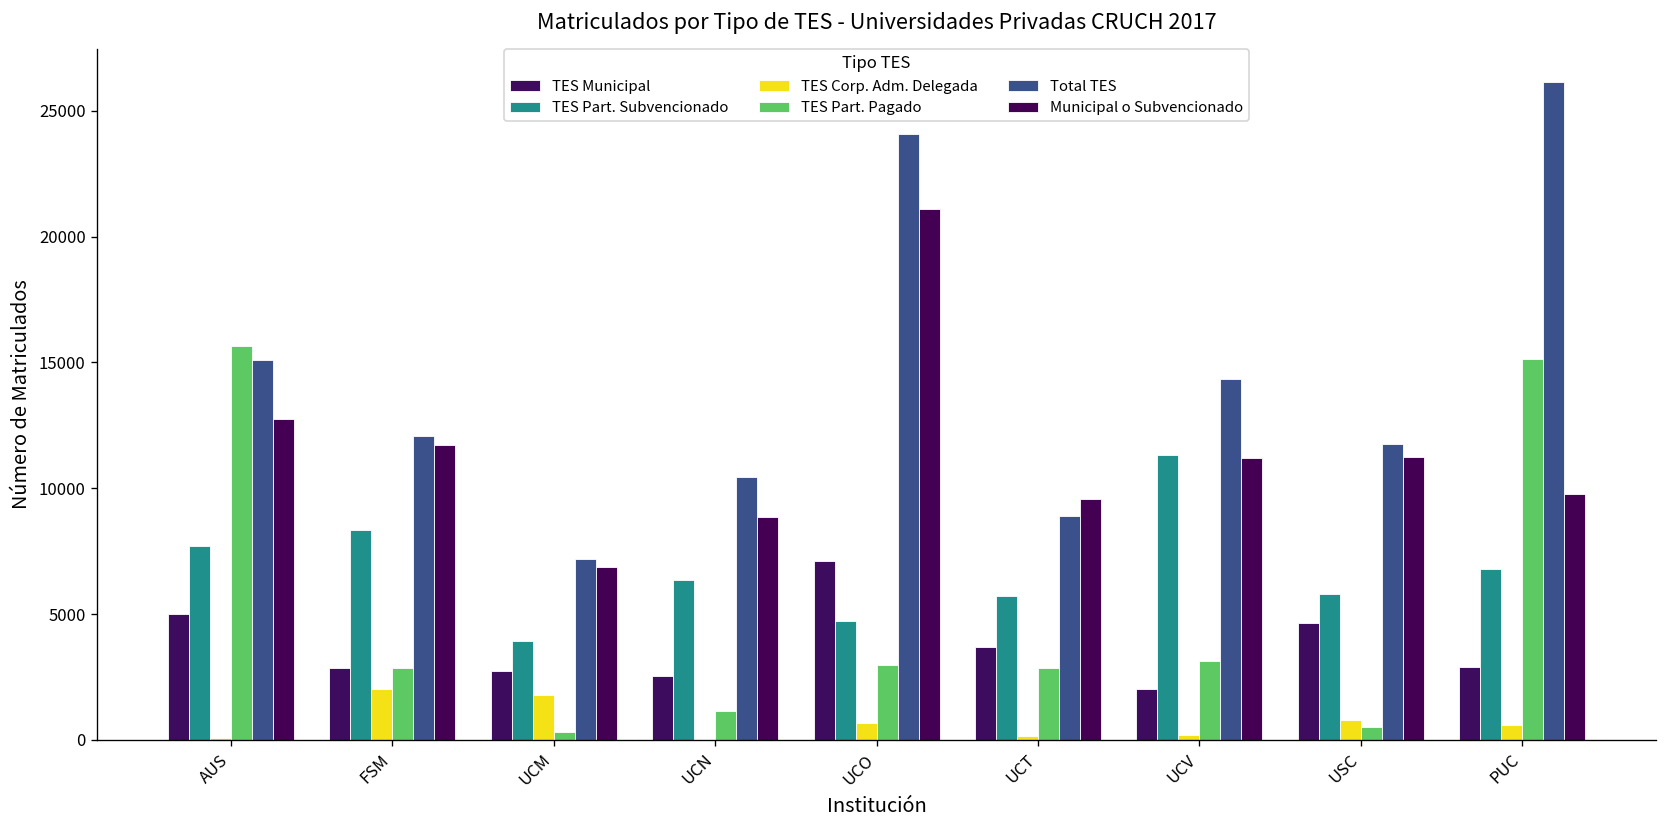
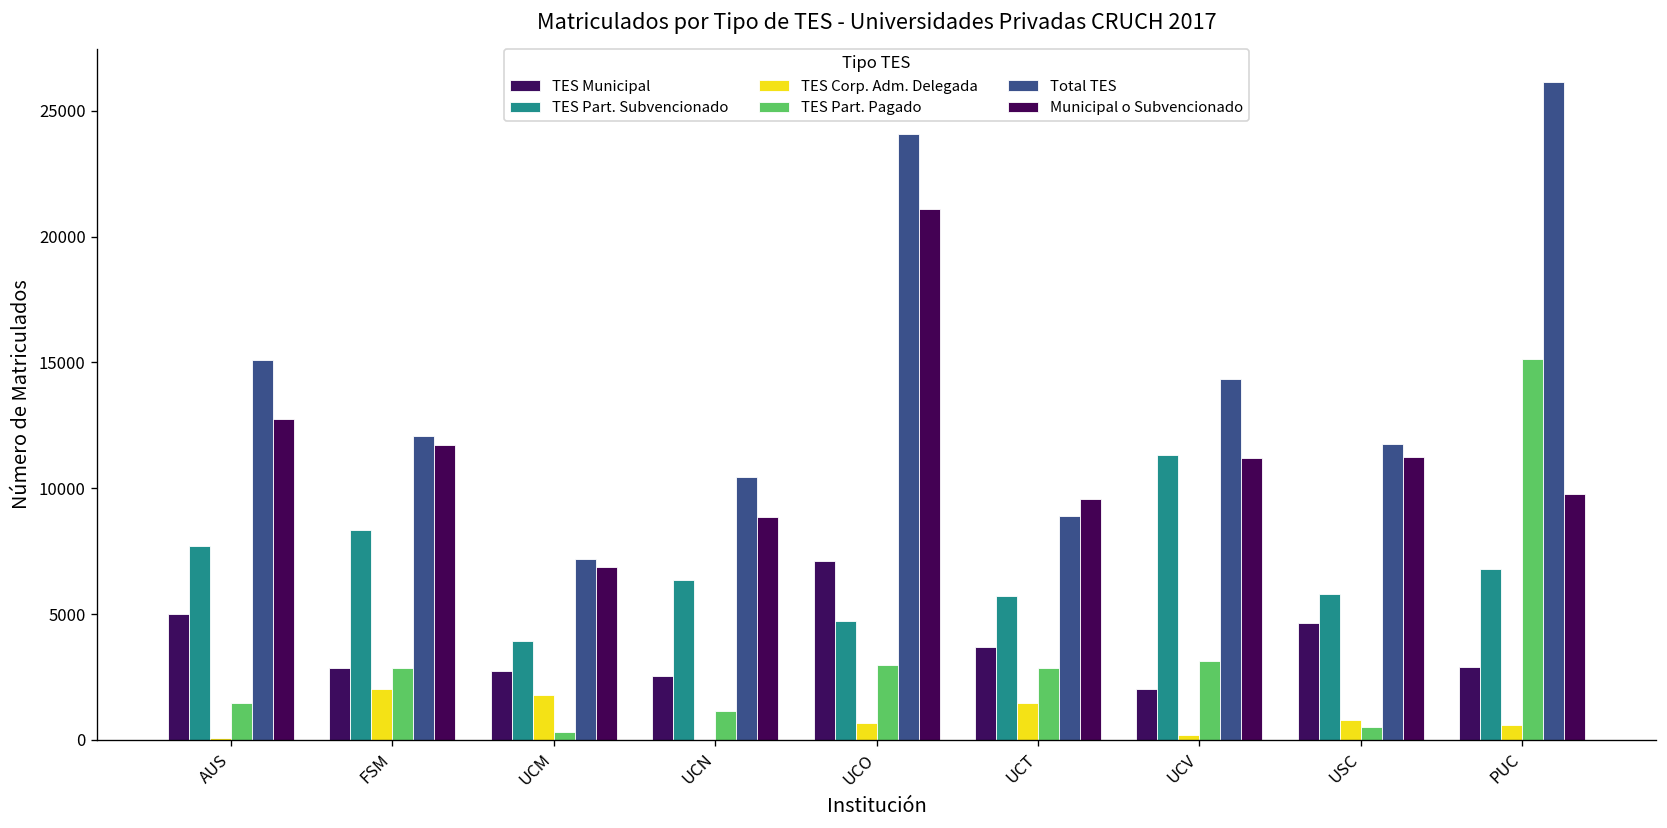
TES Part. Pagado, AUS: 15600 -> 1500
TES Corp. Adm. Delegada, UCT: 200 -> 1500
